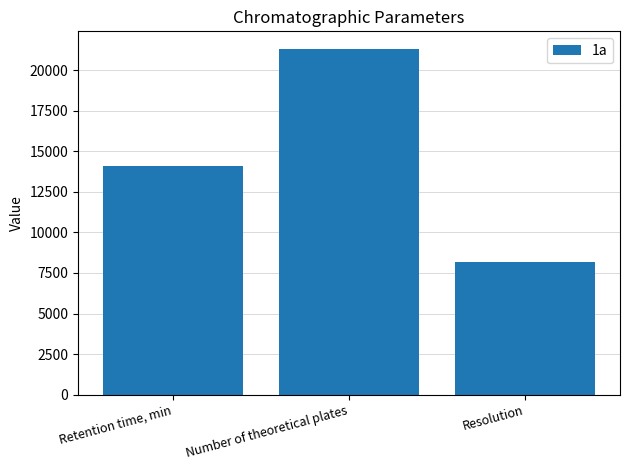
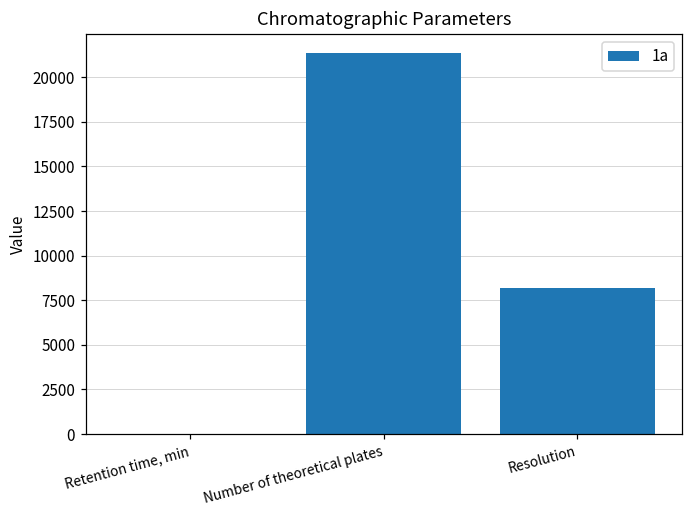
Retention time, min: 14100 -> 0
